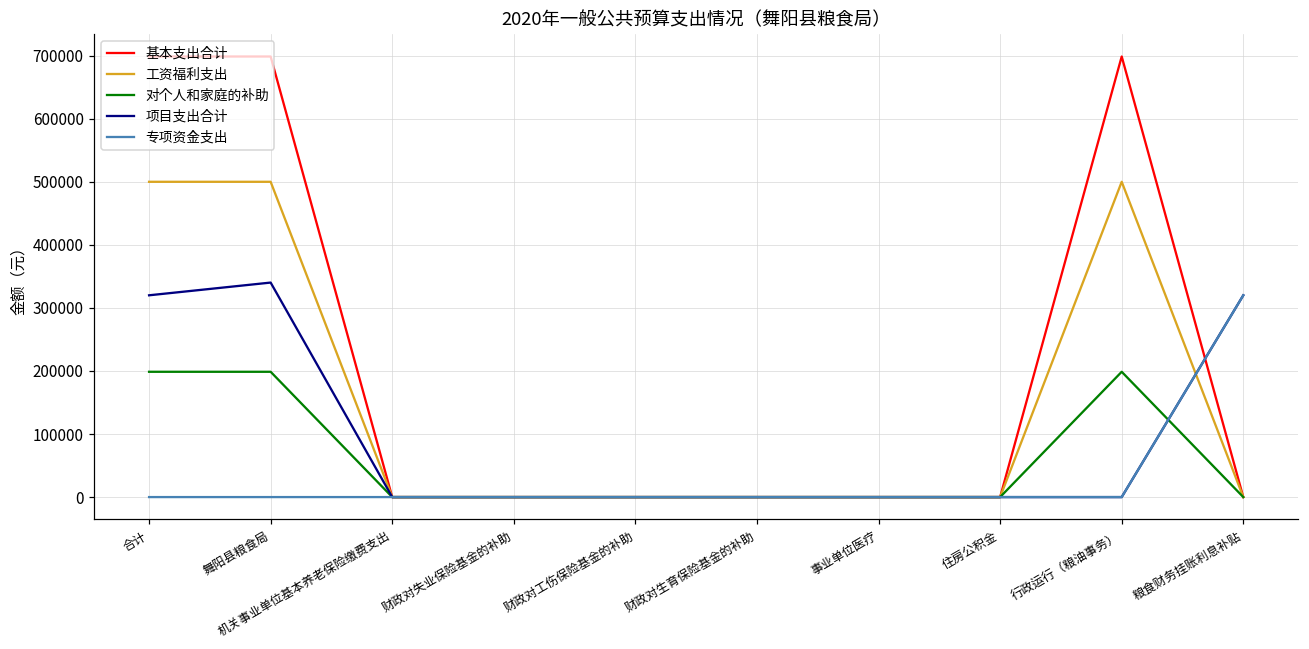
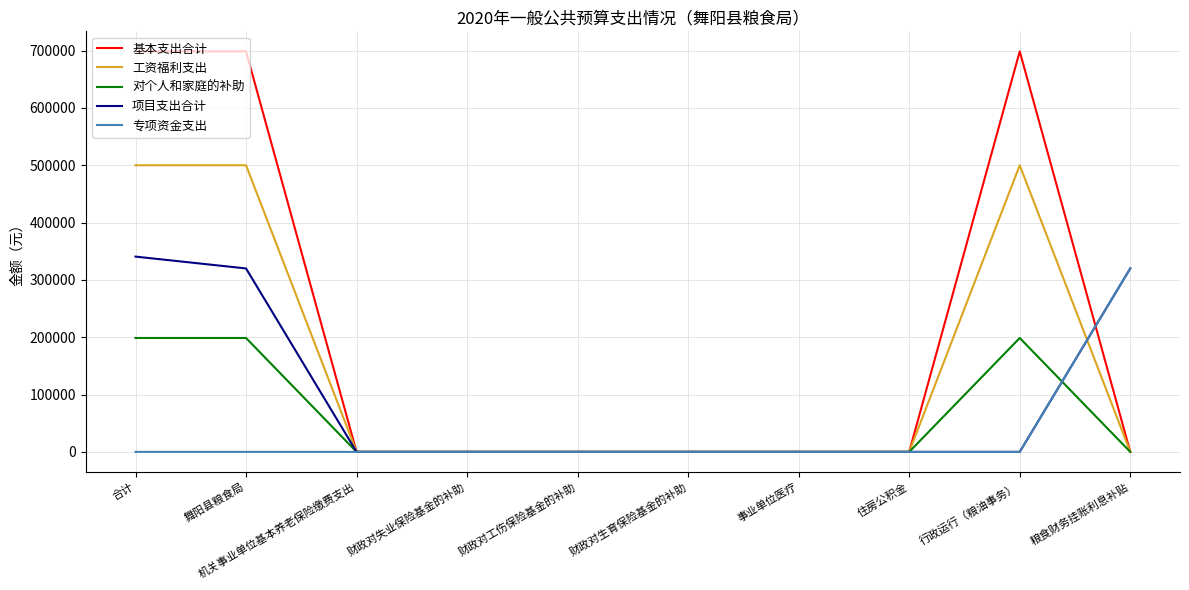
项目支出合计, 合计: 320000 -> 340000
项目支出合计, 舞阳县粮食局: 340000 -> 320000
